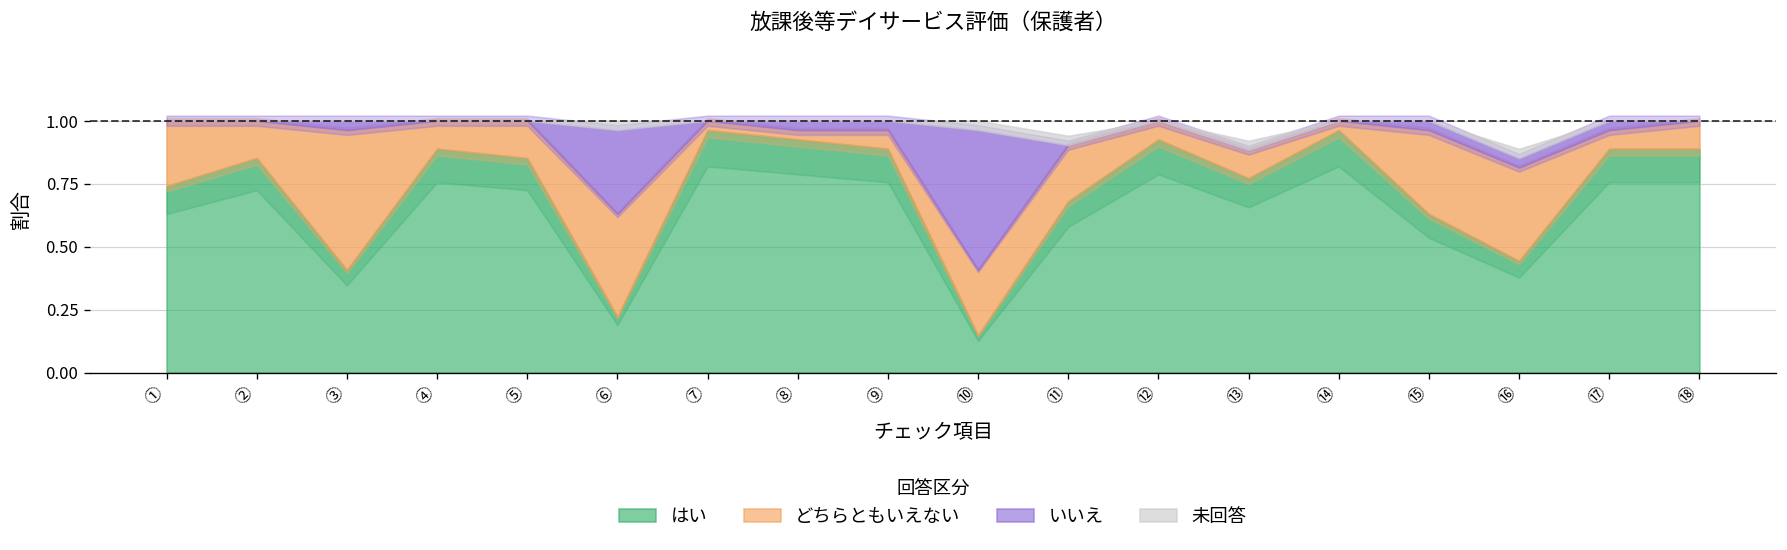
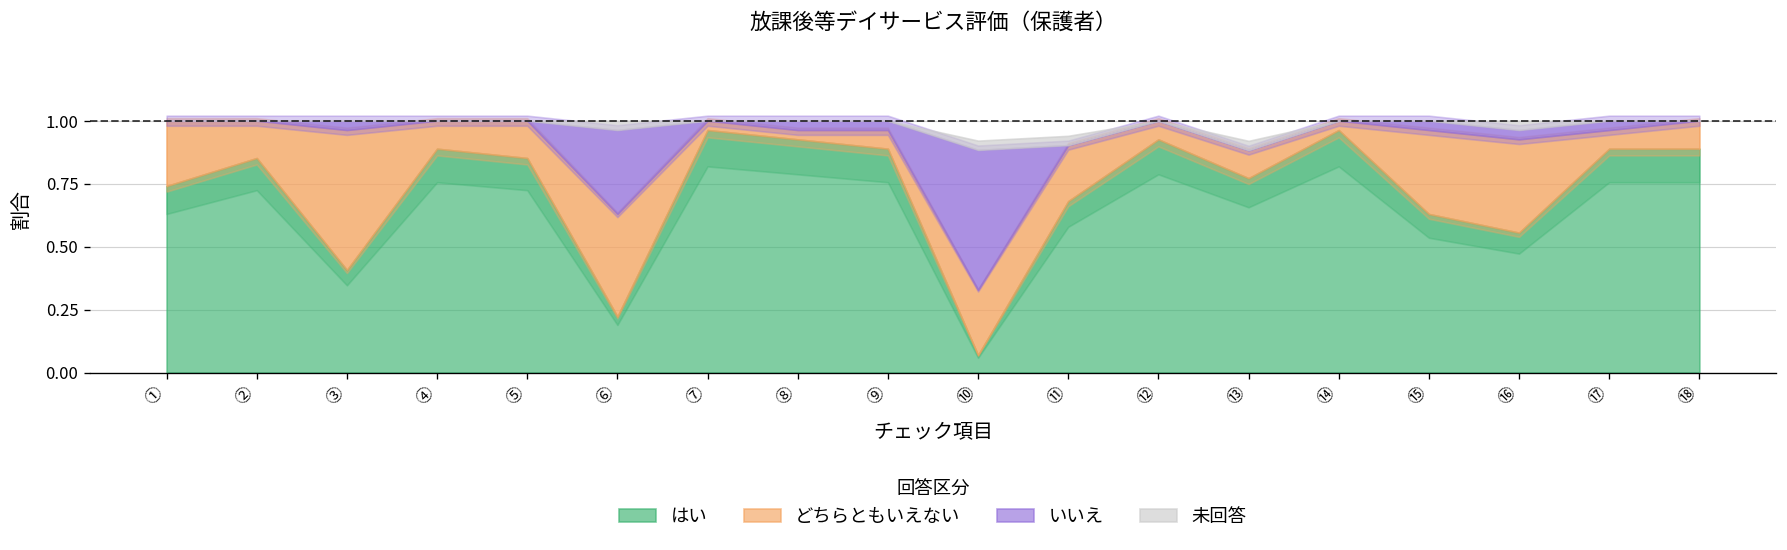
はい, ⑩: 0.15 -> 0.07
はい, ⑯: 0.44 -> 0.56
